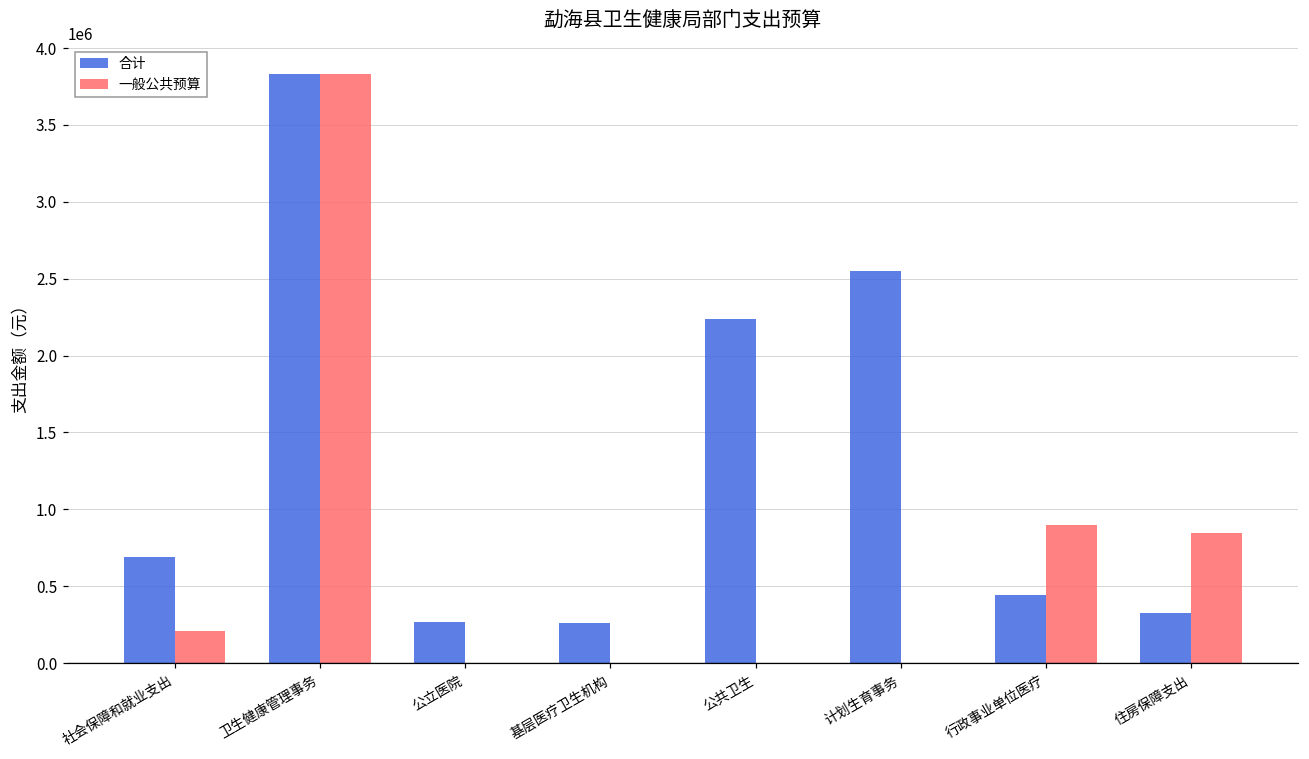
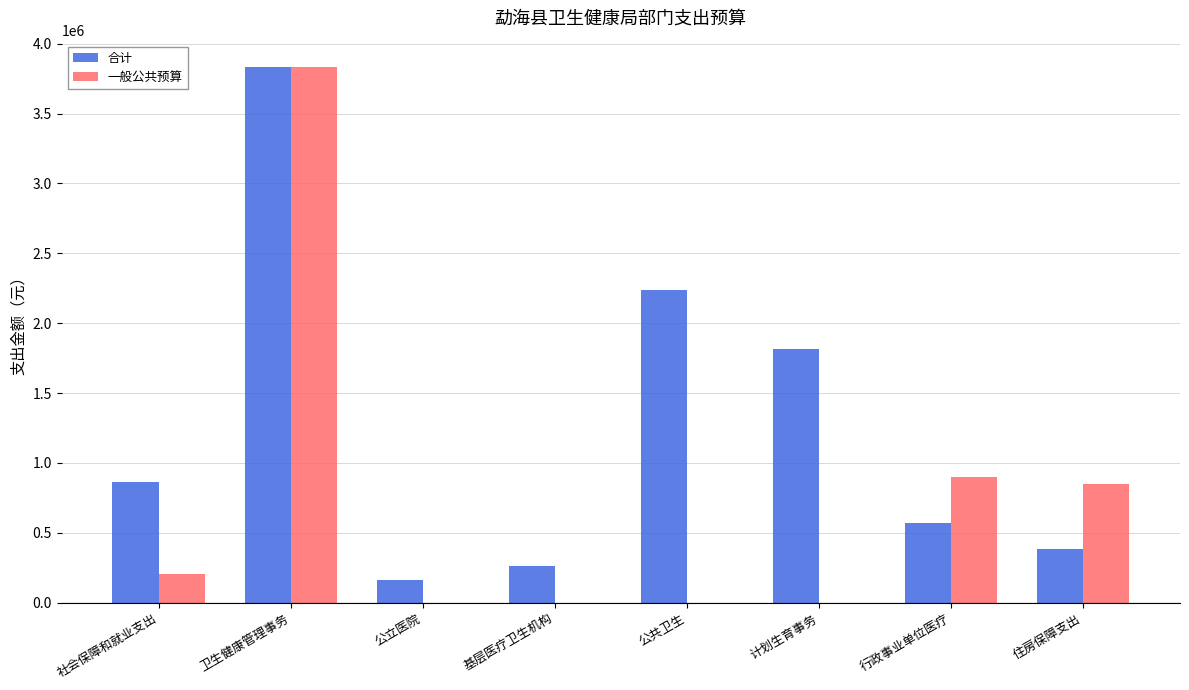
合计, 社会保障和就业支出: 690000 -> 860000
合计, 公立医院: 270000 -> 160000
合计, 计划生育事务: 2550000 -> 1820000
合计, 行政事业单位医疗: 440000 -> 570000
合计, 住房保障支出: 330000 -> 390000
